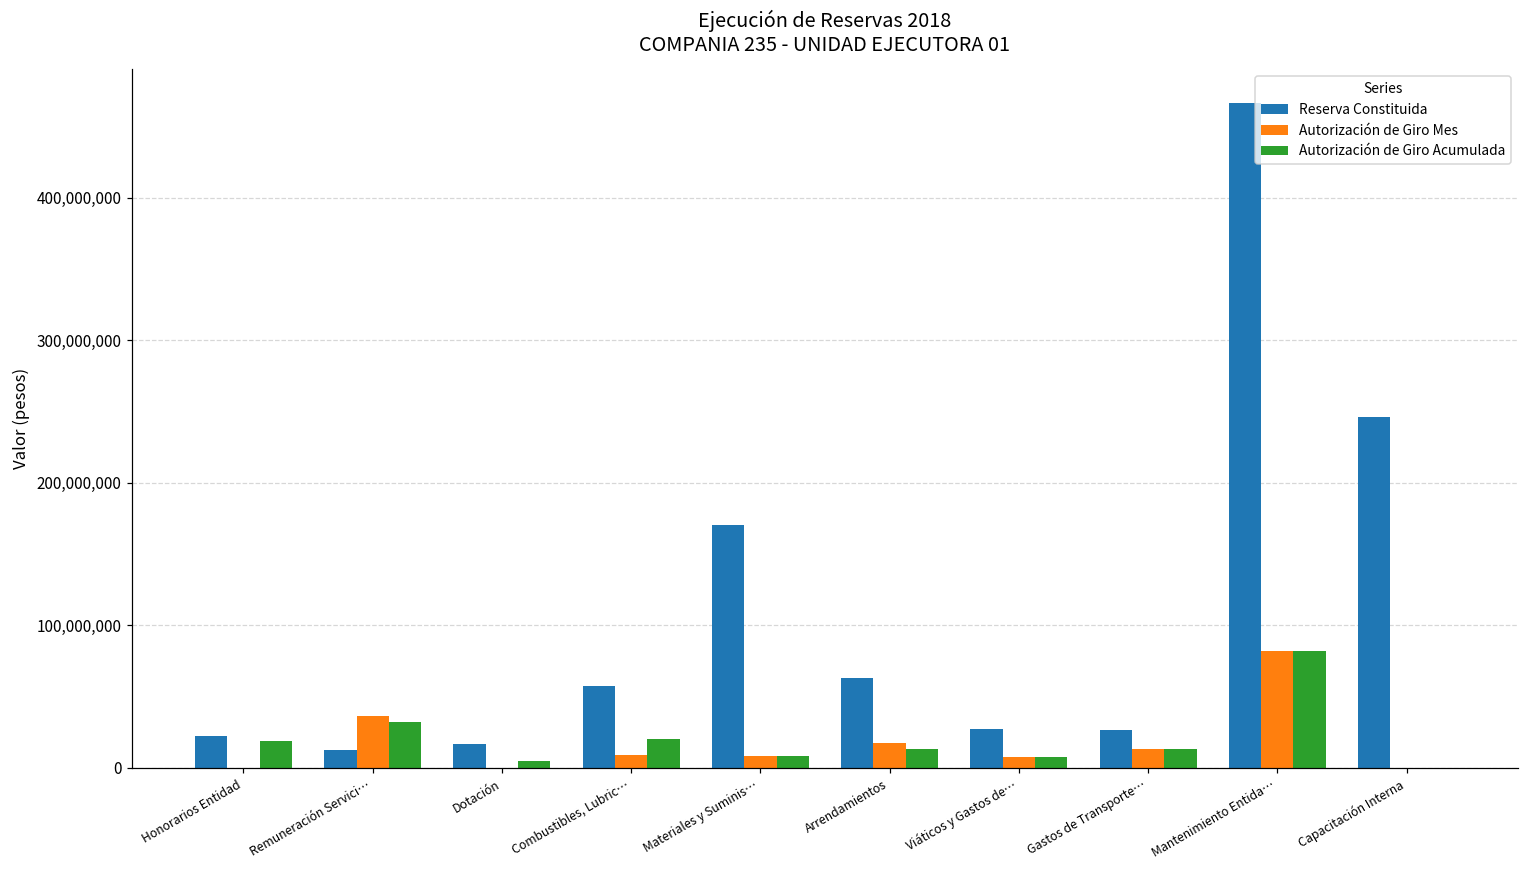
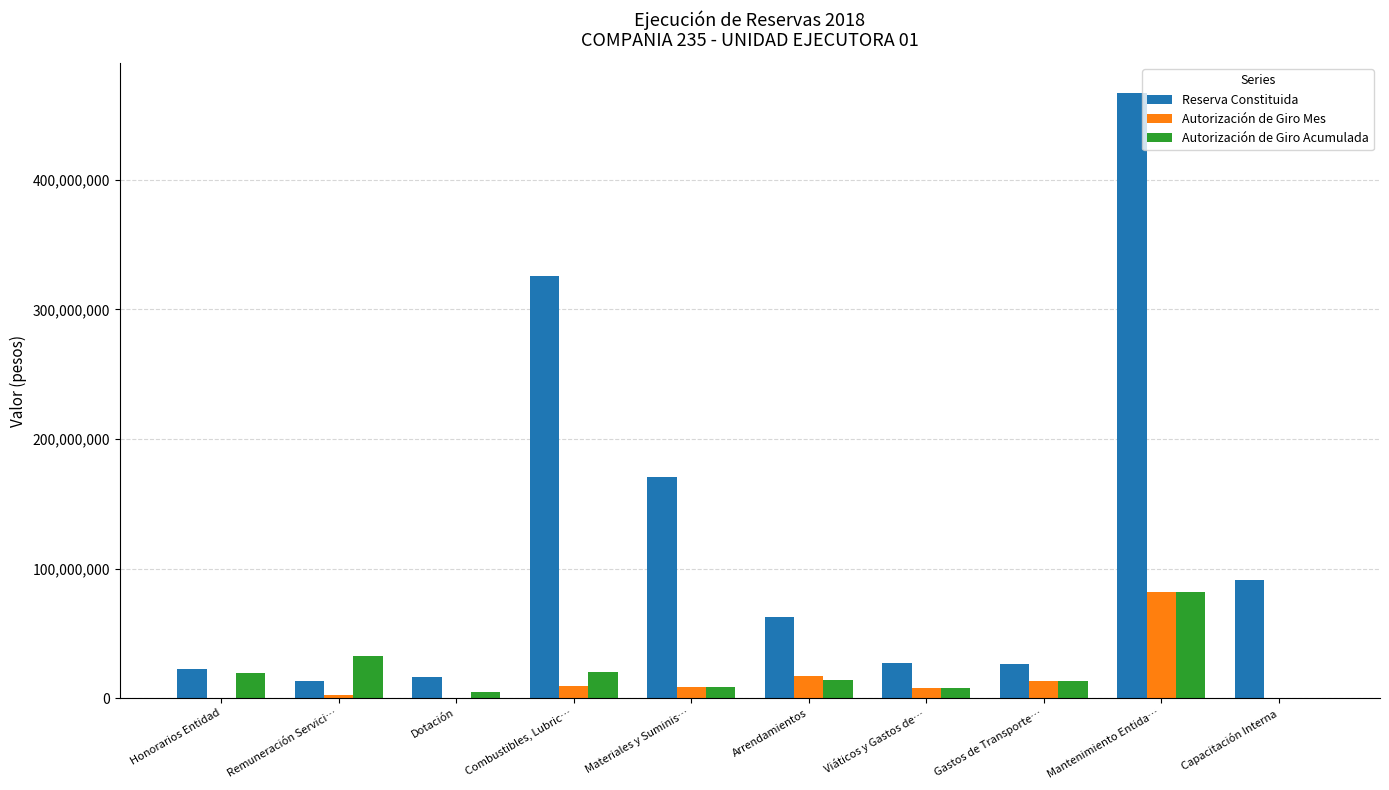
Autorización de Giro Mes, Remuneración Servici…: 36,000,000 -> 3,000,000
Reserva Constituida, Combustibles, Lubric…: 58,000,000 -> 326,000,000
Reserva Constituida, Capacitación Interna: 246,000,000 -> 91,000,000
